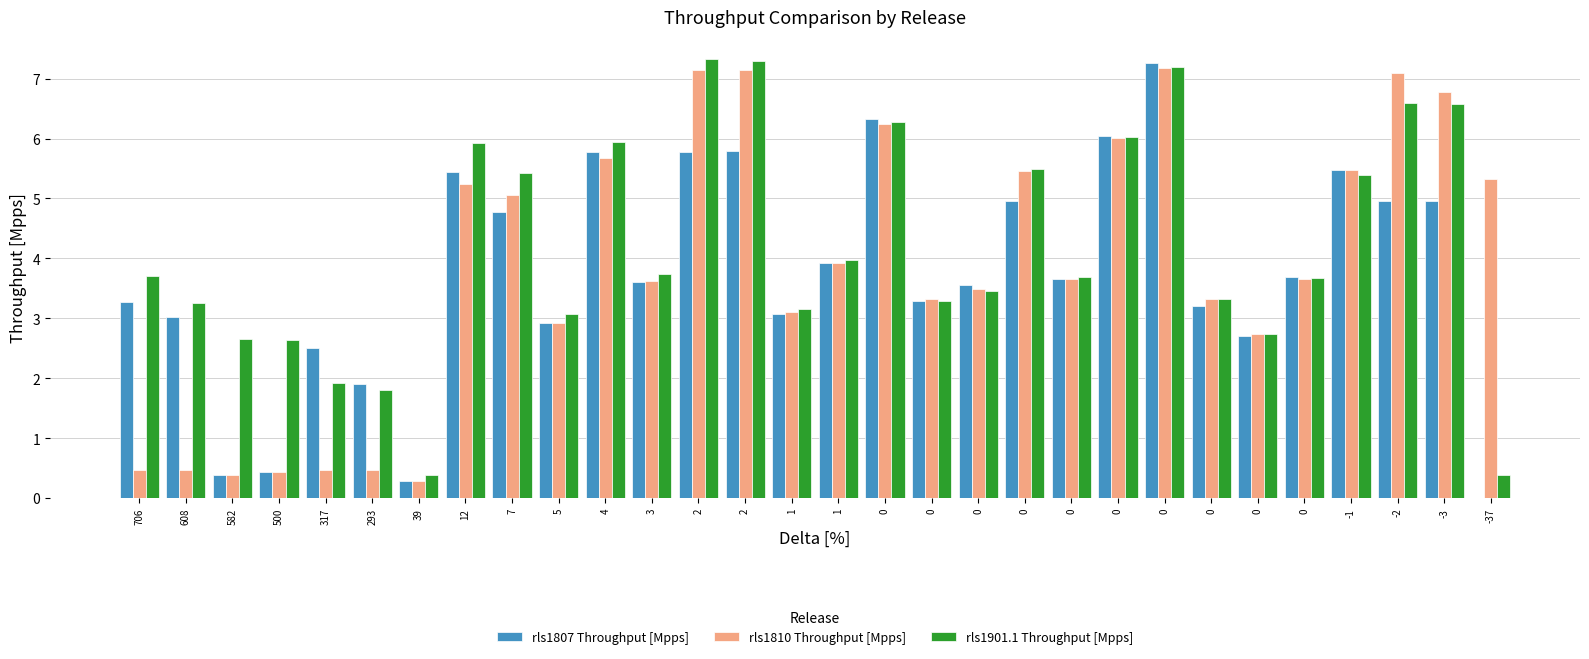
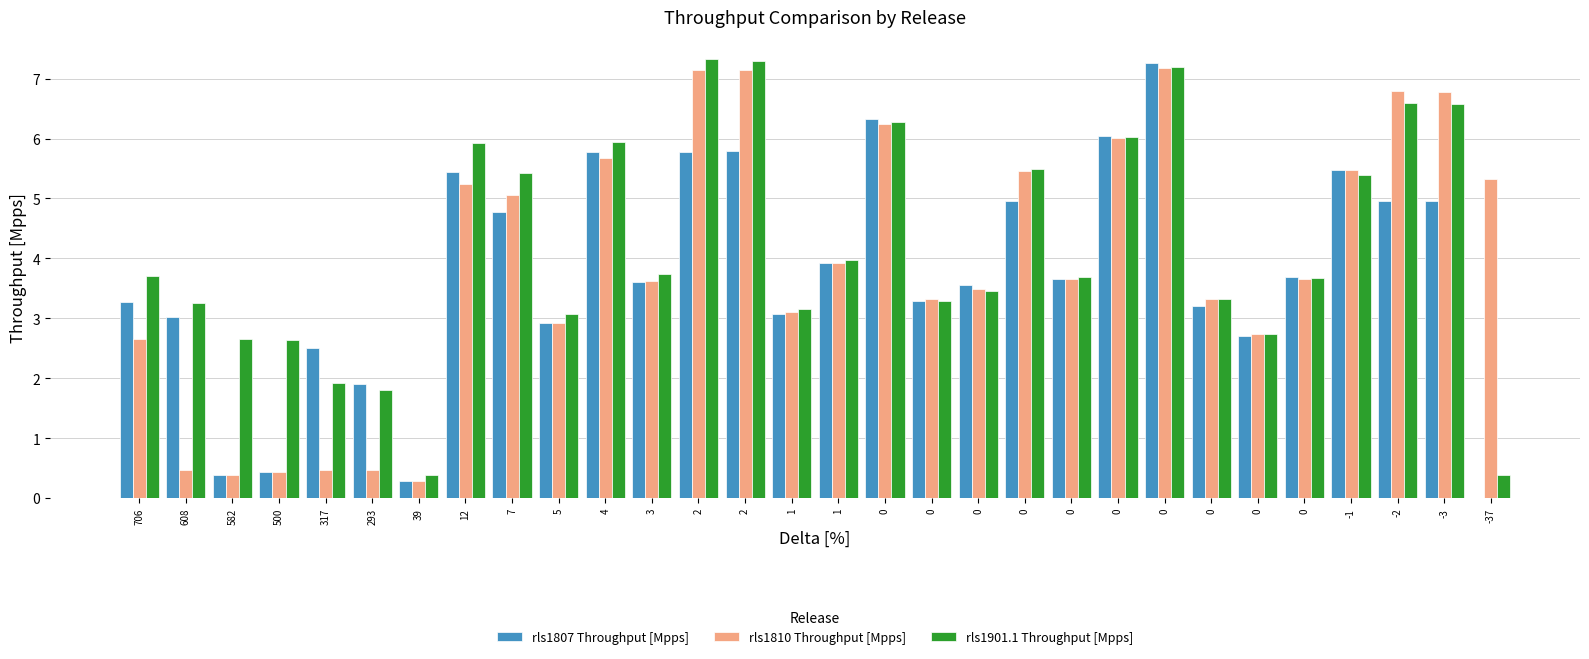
rls1810 Throughput [Mpps], 706: 0.5 -> 2.7
rls1810 Throughput [Mpps], -2: 7.1 -> 6.8
